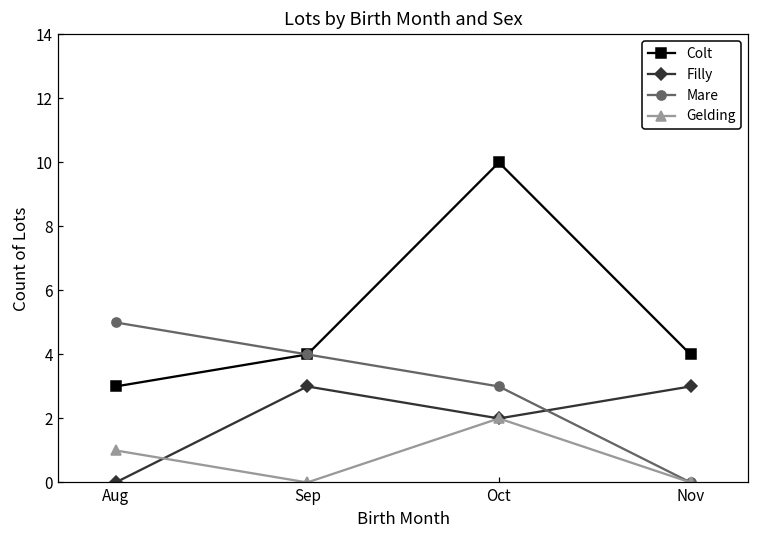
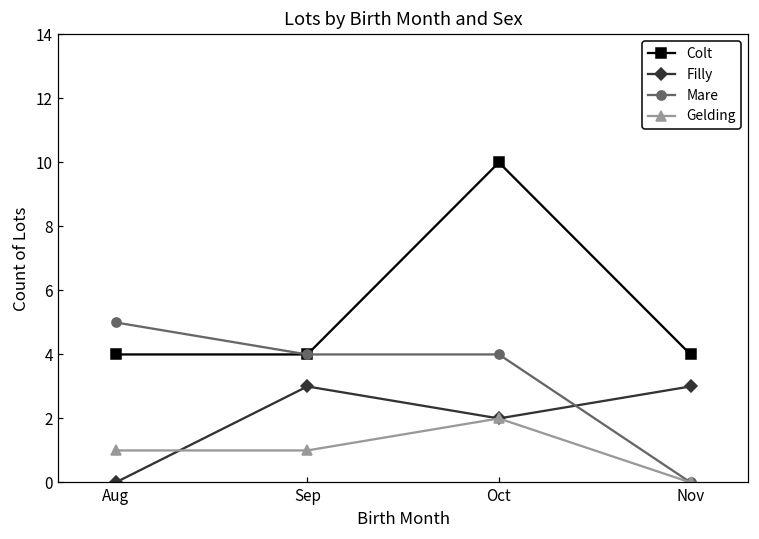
Colt, Aug: 3 -> 4
Gelding, Sep: 0 -> 1
Mare, Oct: 3 -> 4
